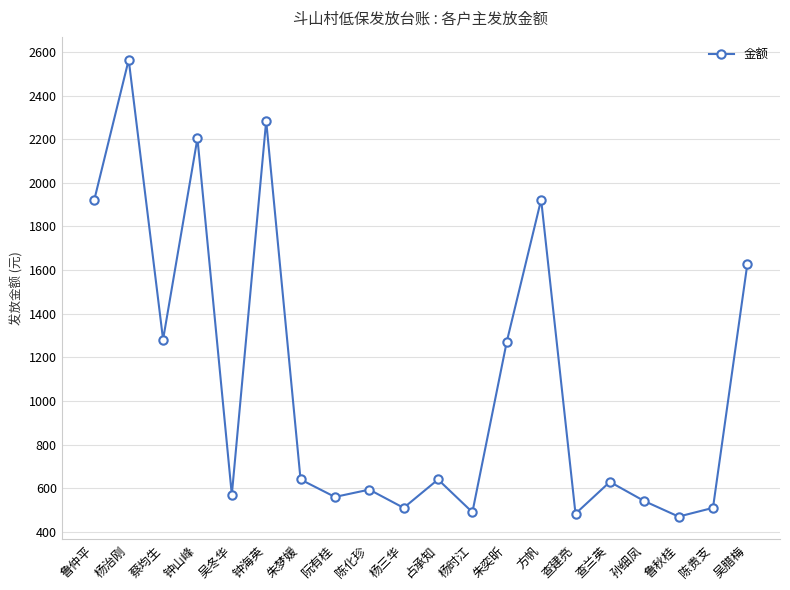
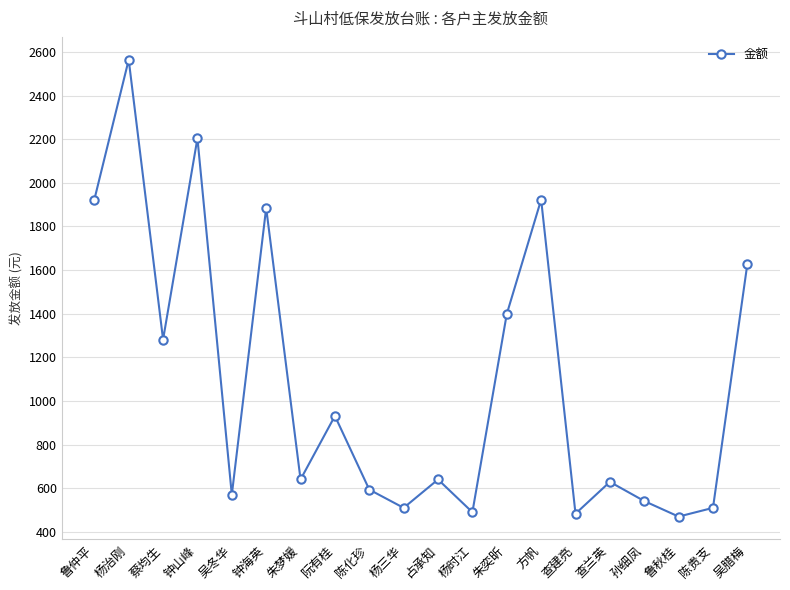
钟海英: 2280 -> 1890
阮有桂: 560 -> 930
朱奕昕: 1270 -> 1400
